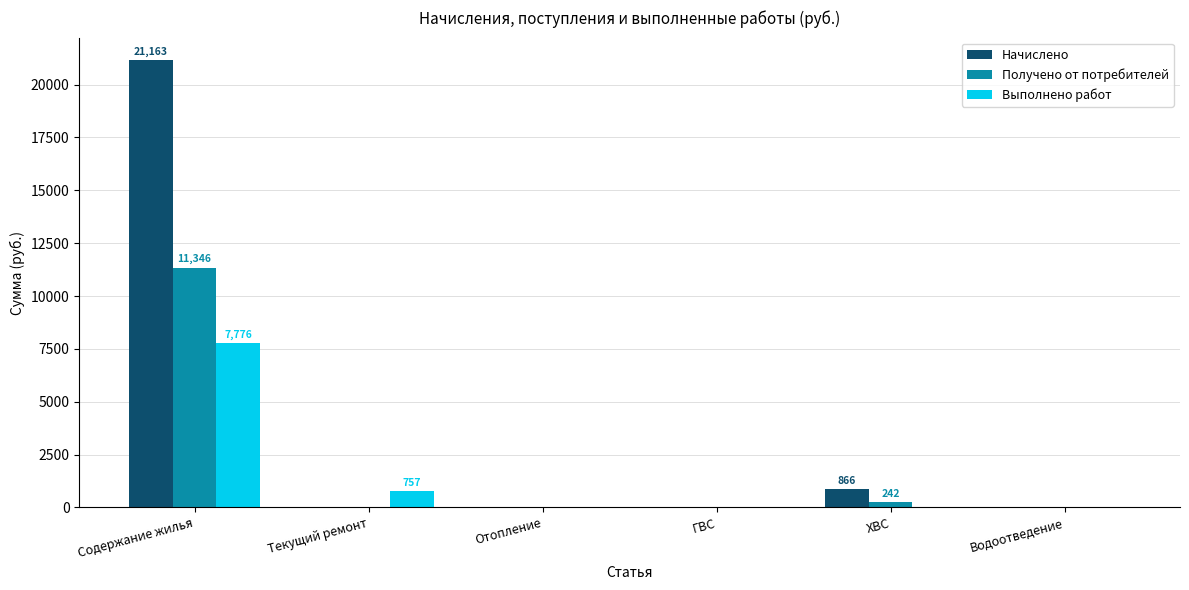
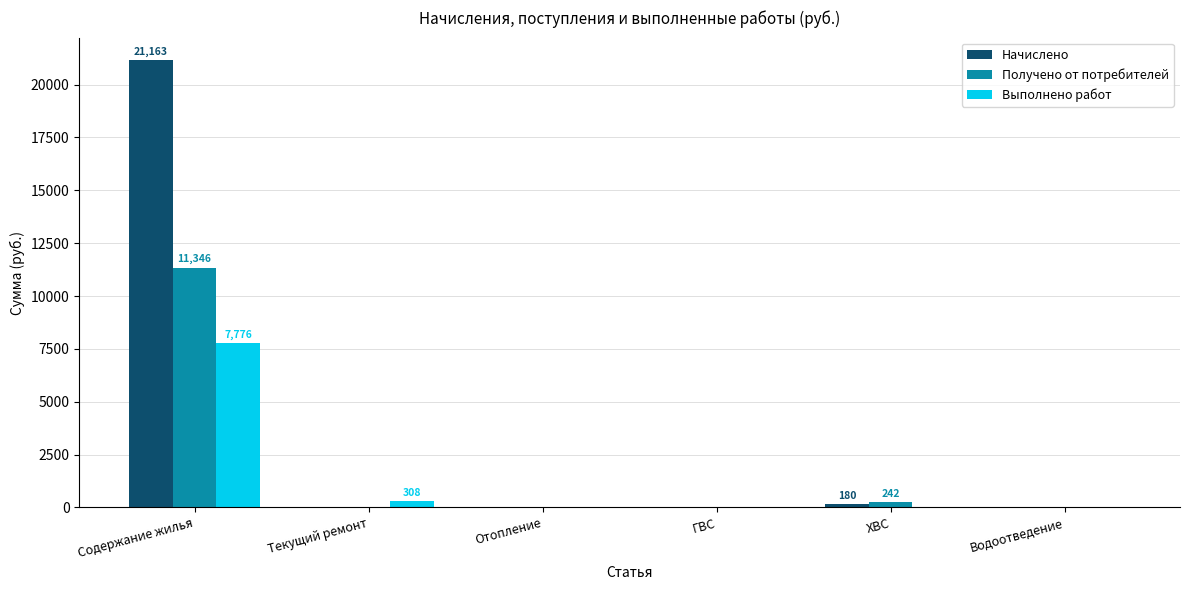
Выполнено работ, Текущий ремонт: 757 -> 308
Начислено, ХВС: 866 -> 180
